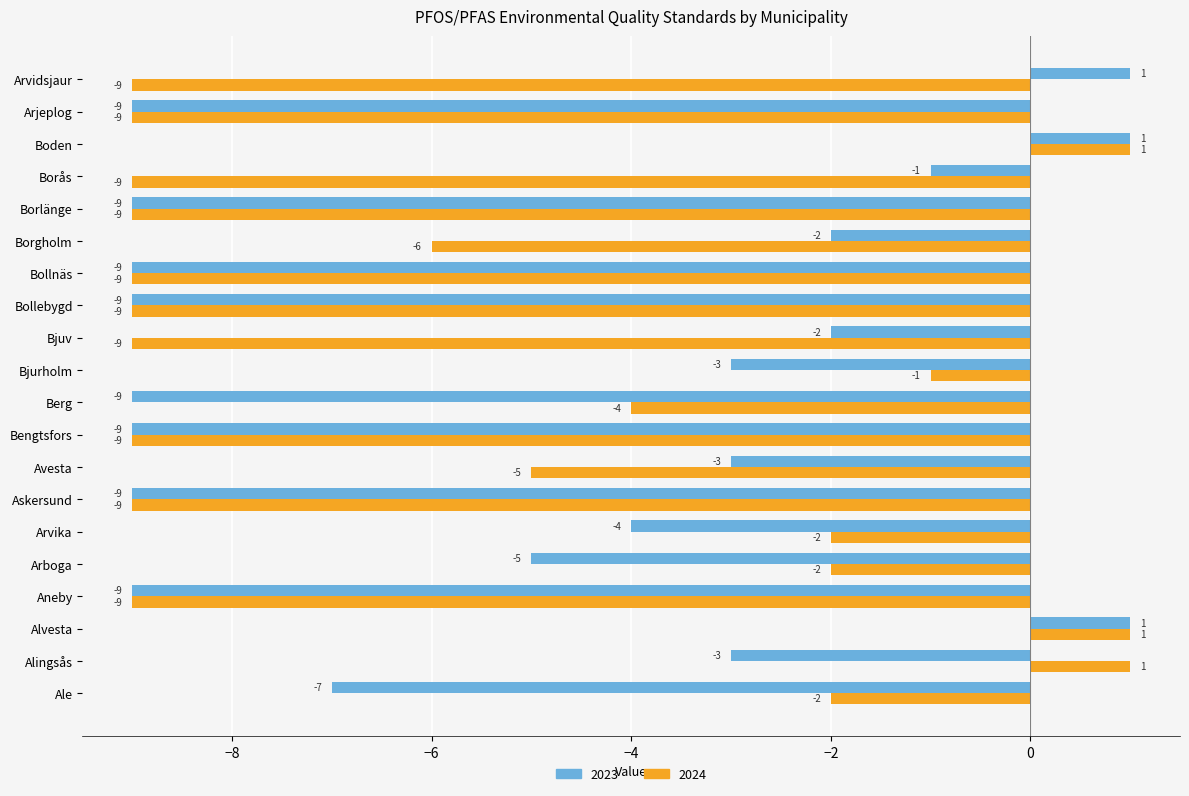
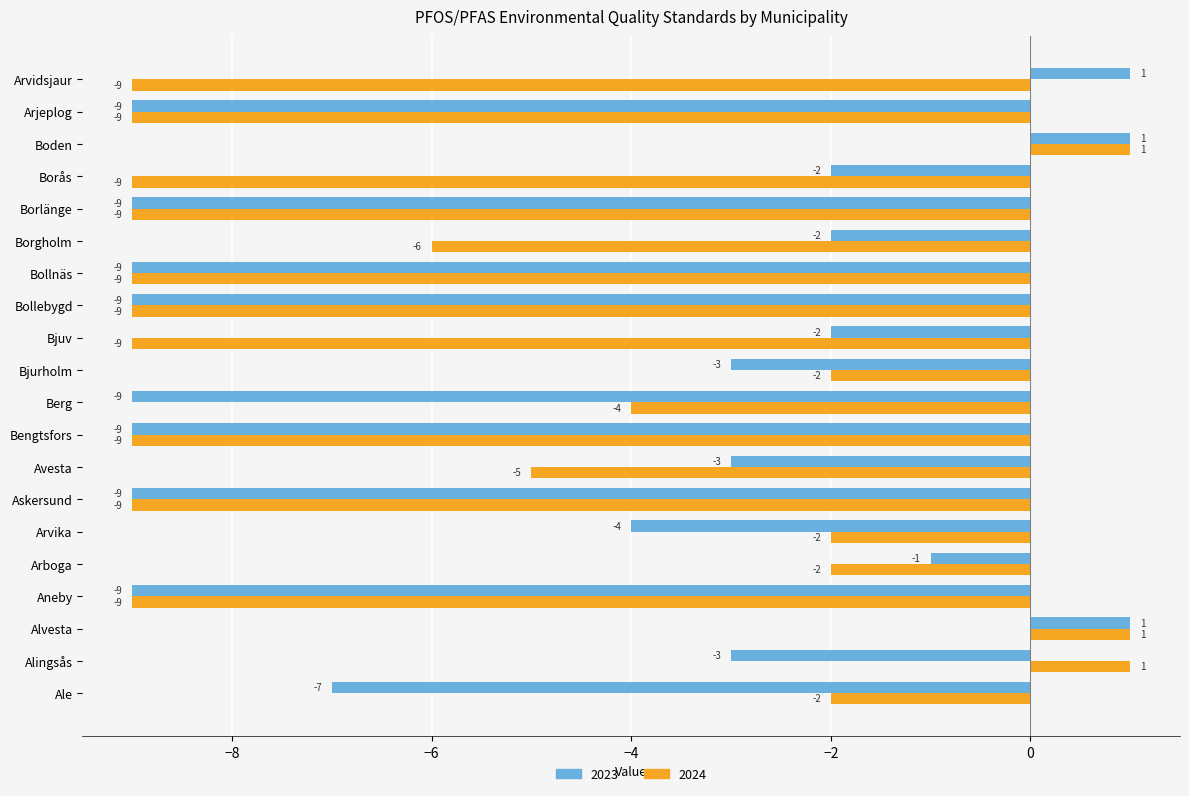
2023, Borås: -1 -> -2
2024, Bjurholm: -1 -> -2
2023, Arboga: -5 -> -1
